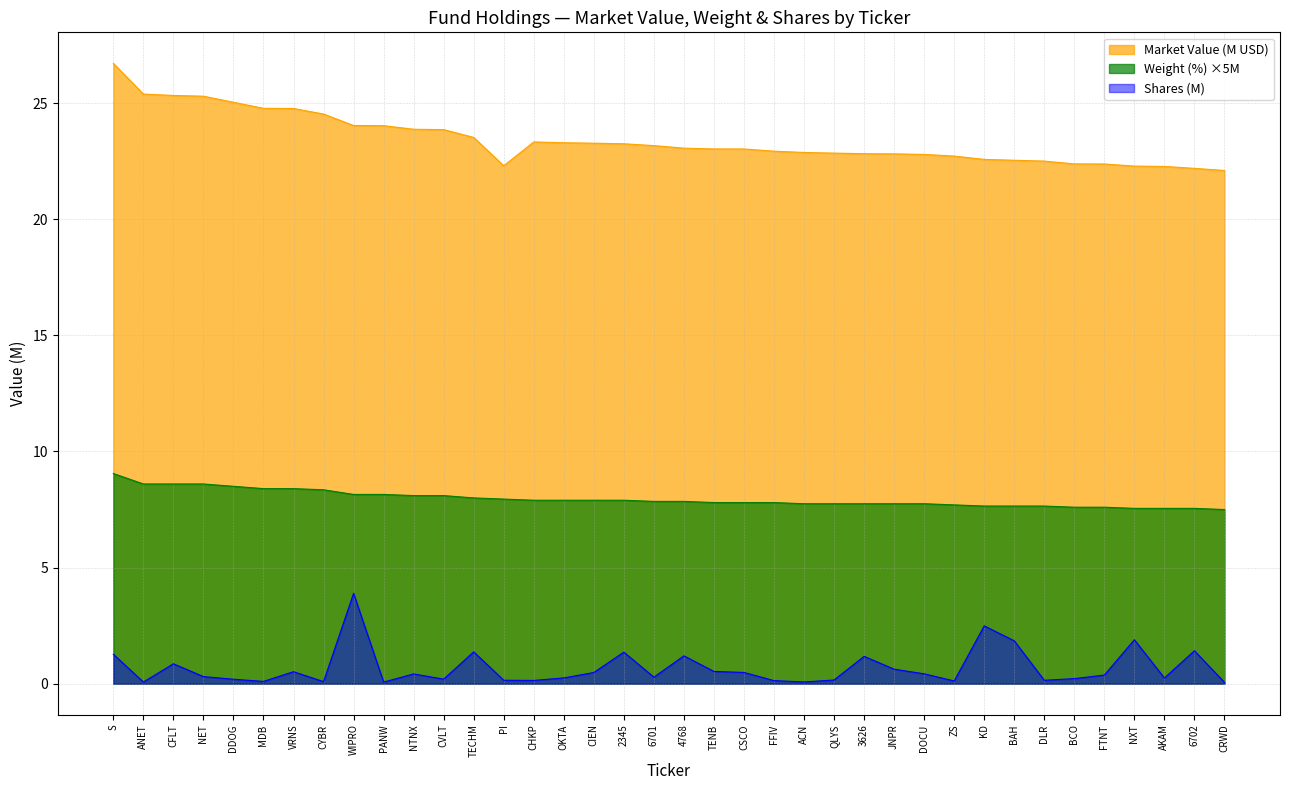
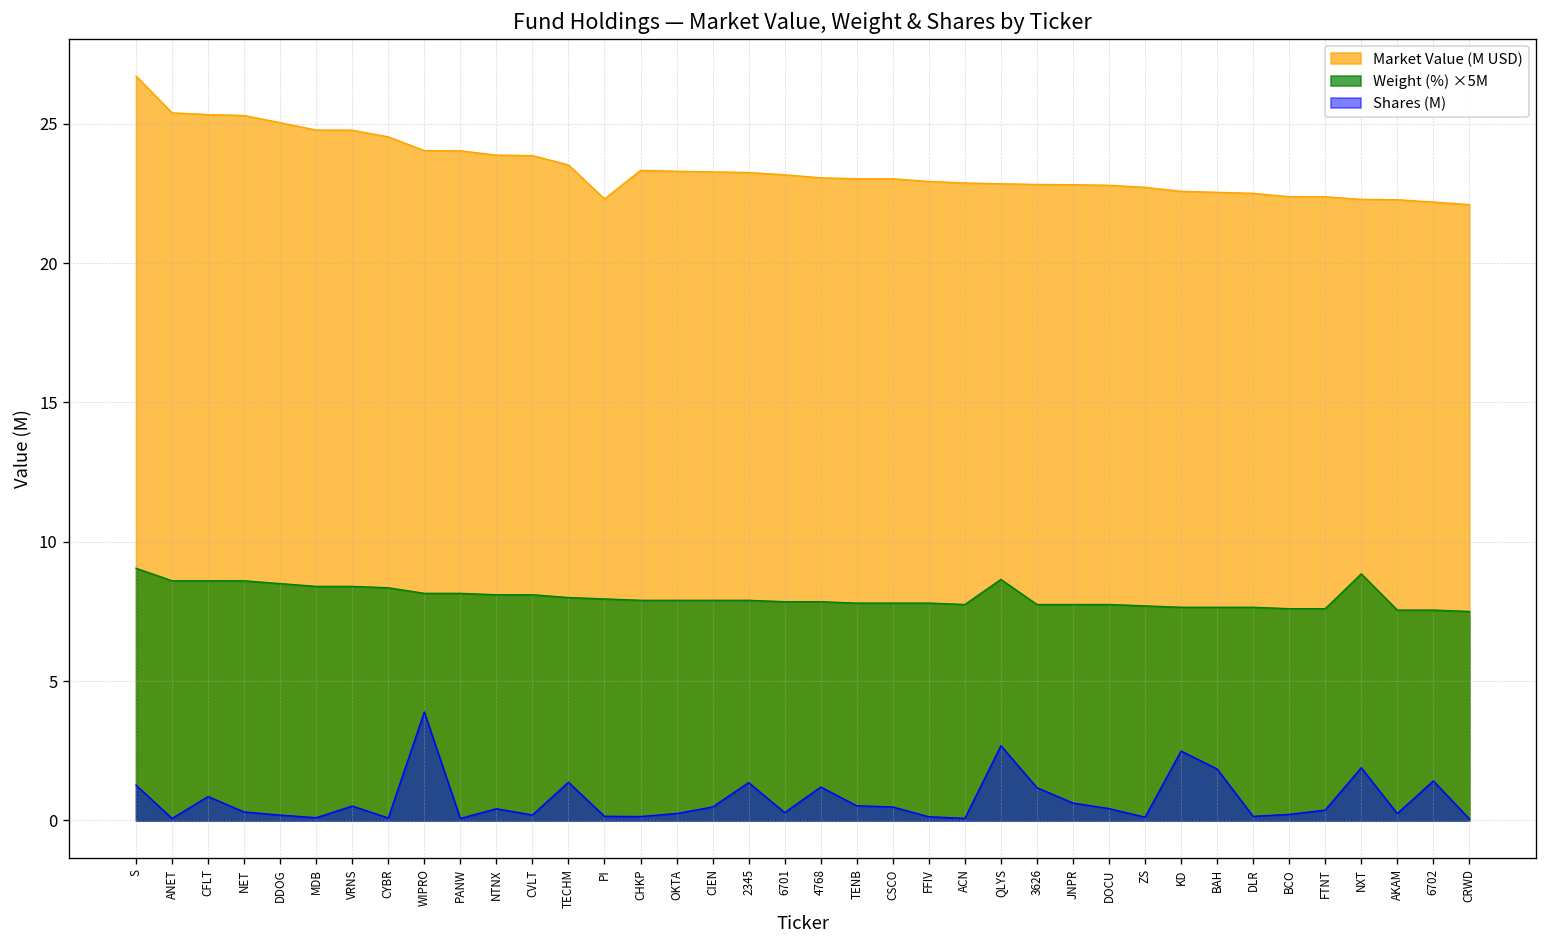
Weight (%) ×5M, QLYS: 7.8 -> 8.7
Shares (M), QLYS: 0.2 -> 2.7
Weight (%) ×5M, NXT: 7.6 -> 8.9
